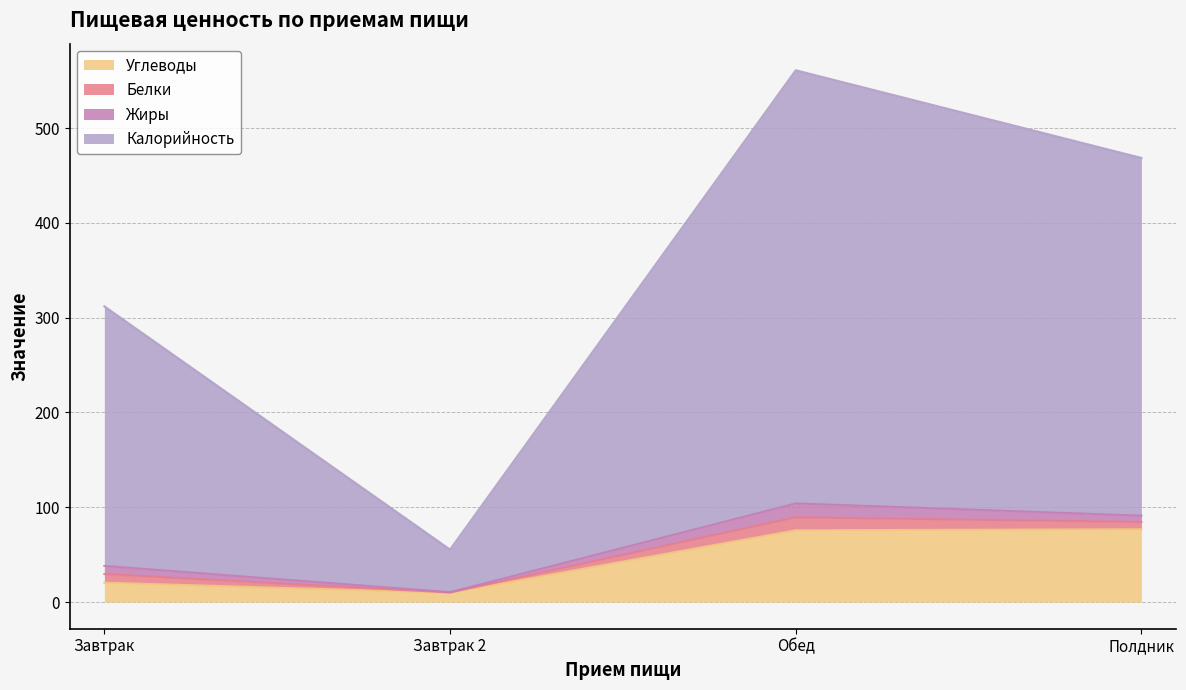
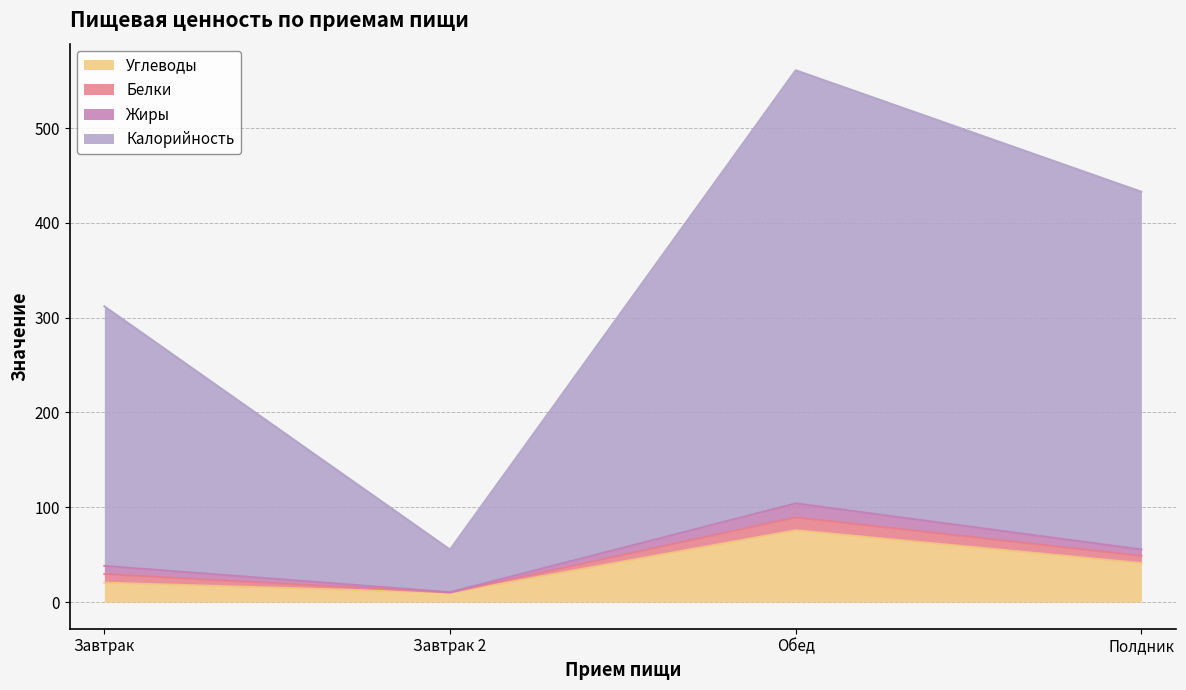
Углеводы, Полдник: 80 -> 40
